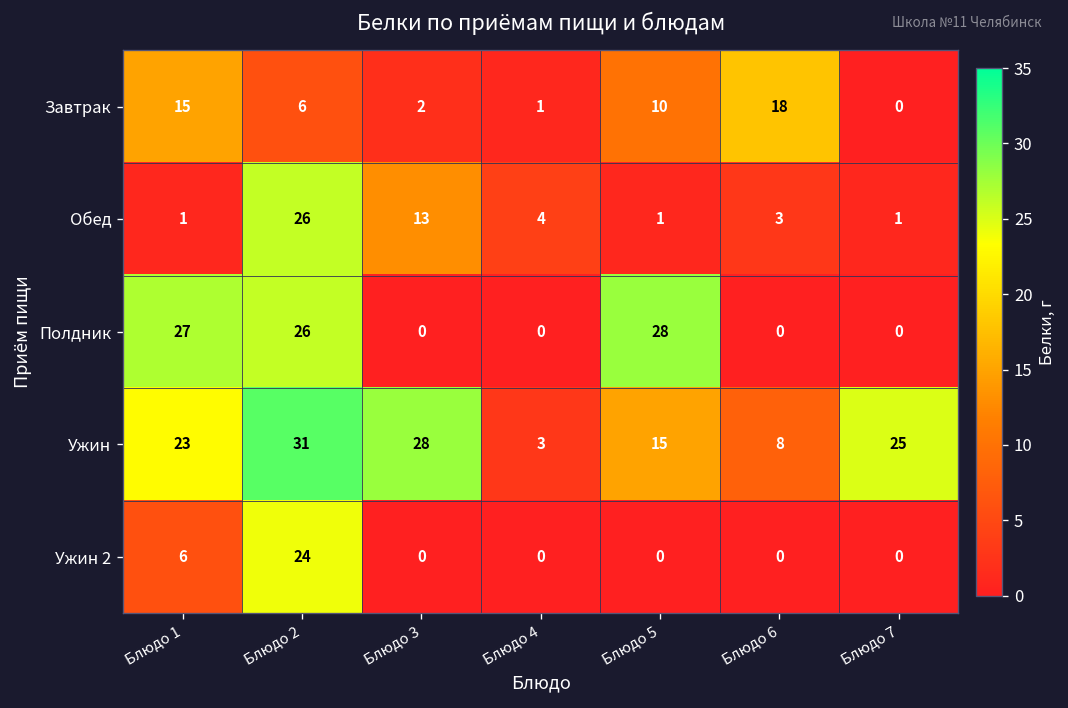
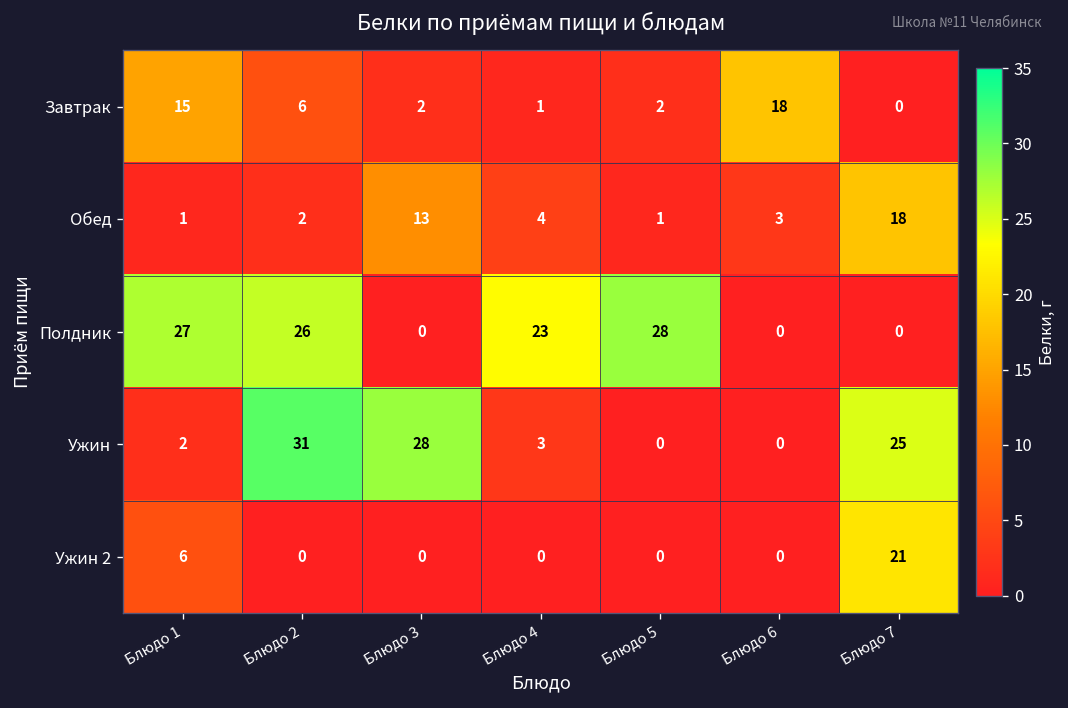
Завтрак, Блюдо 5: 10 -> 2
Обед, Блюдо 2: 26 -> 2
Обед, Блюдо 7: 1 -> 18
Полдник, Блюдо 4: 0 -> 23
Ужин, Блюдо 1: 23 -> 2
Ужин, Блюдо 5: 15 -> 0
Ужин, Блюдо 6: 8 -> 0
Ужин 2, Блюдо 2: 24 -> 0
Ужин 2, Блюдо 7: 0 -> 21
